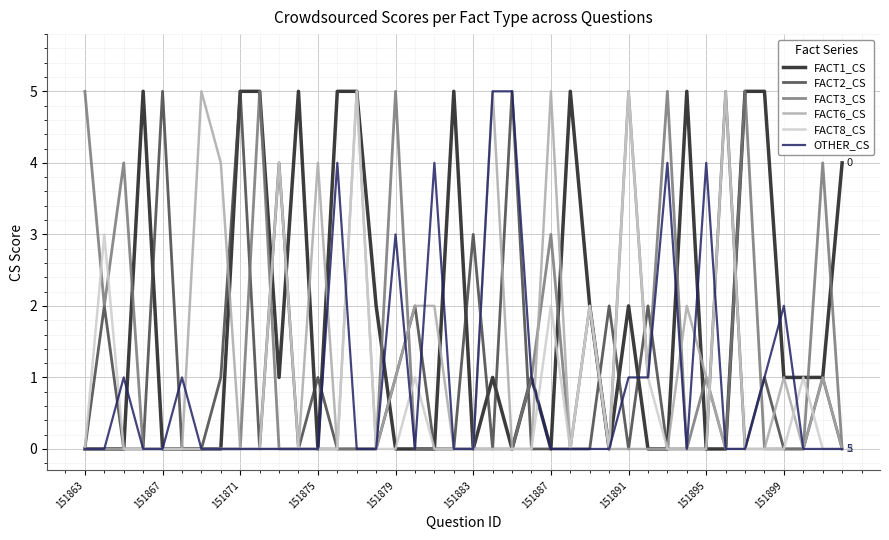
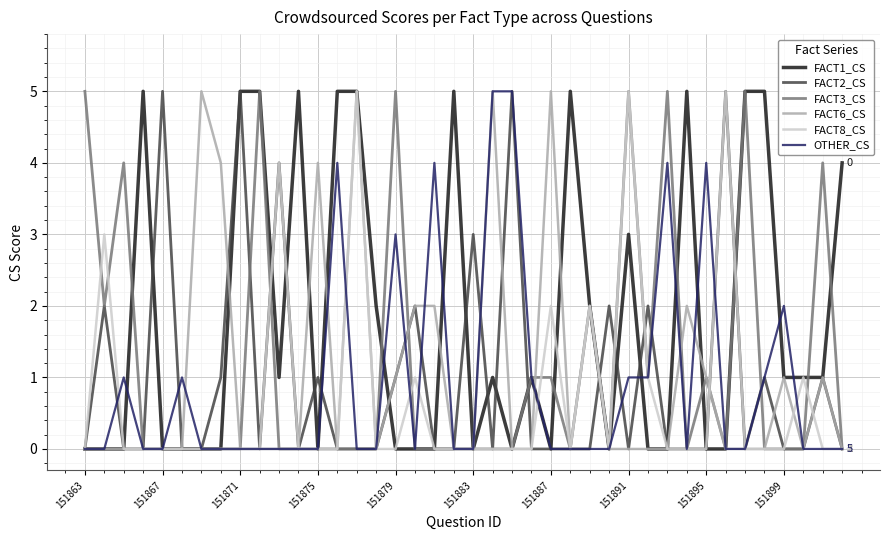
FACT3_CS, 151887: 3 -> 1
FACT1_CS, 151891: 2 -> 3
